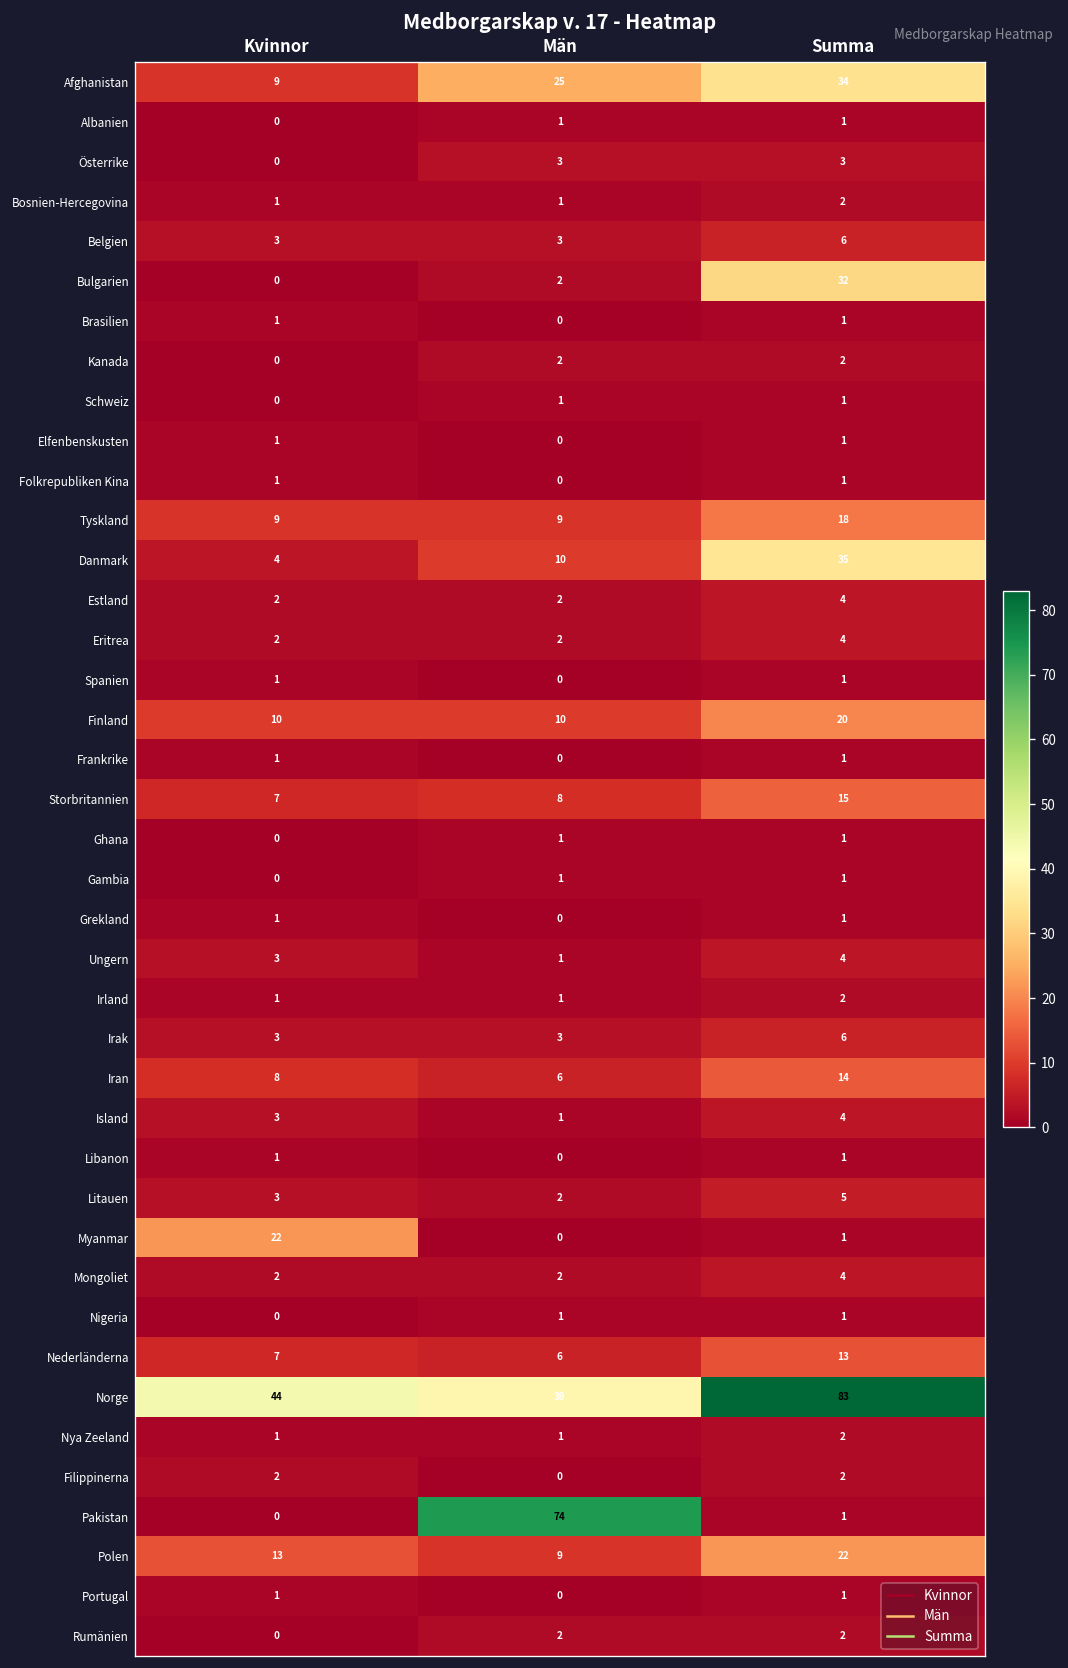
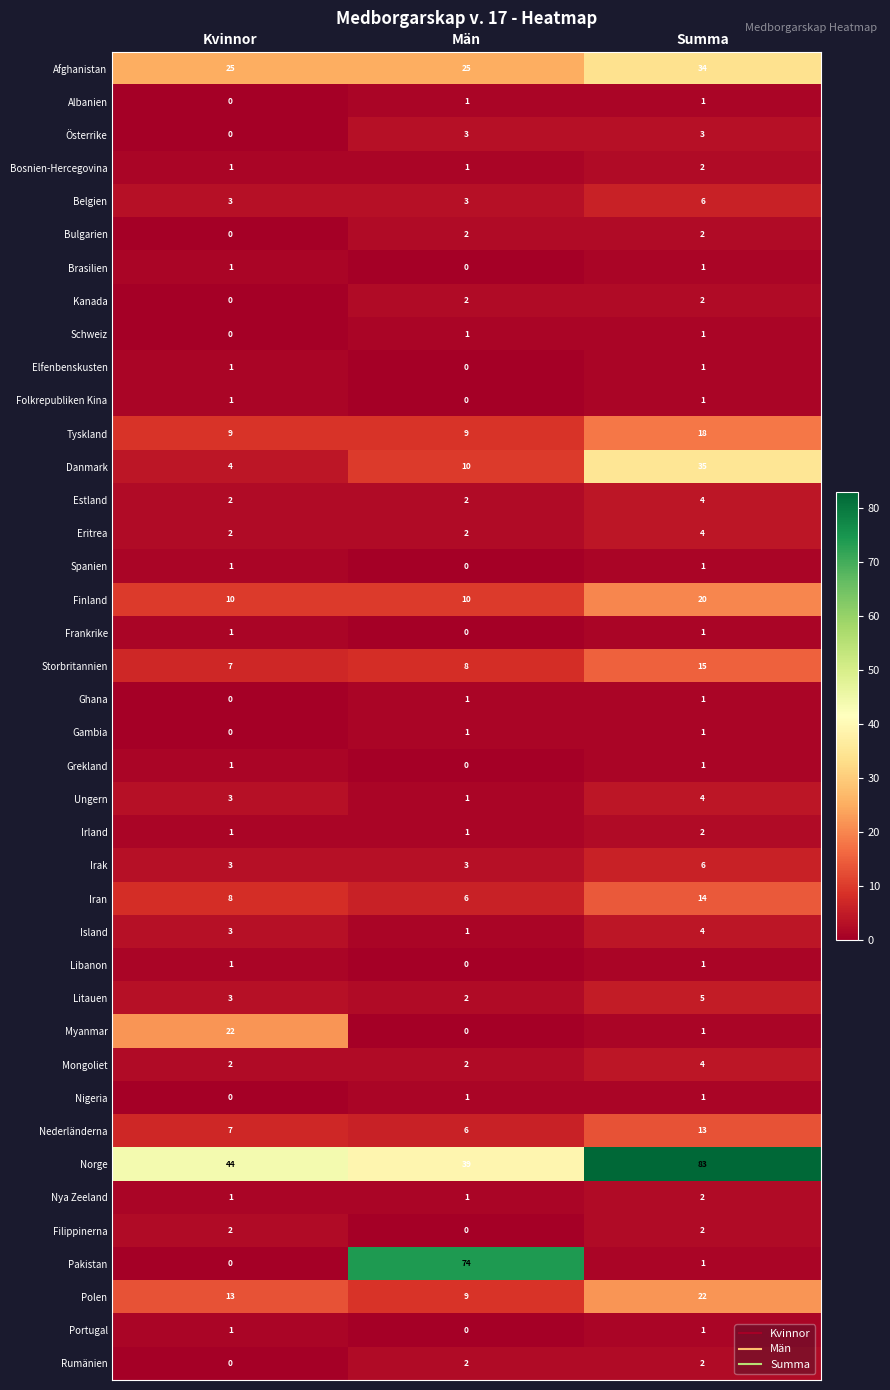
Afghanistan, Kvinnor: 9 -> 25
Bulgarien, Summa: 32 -> 2
